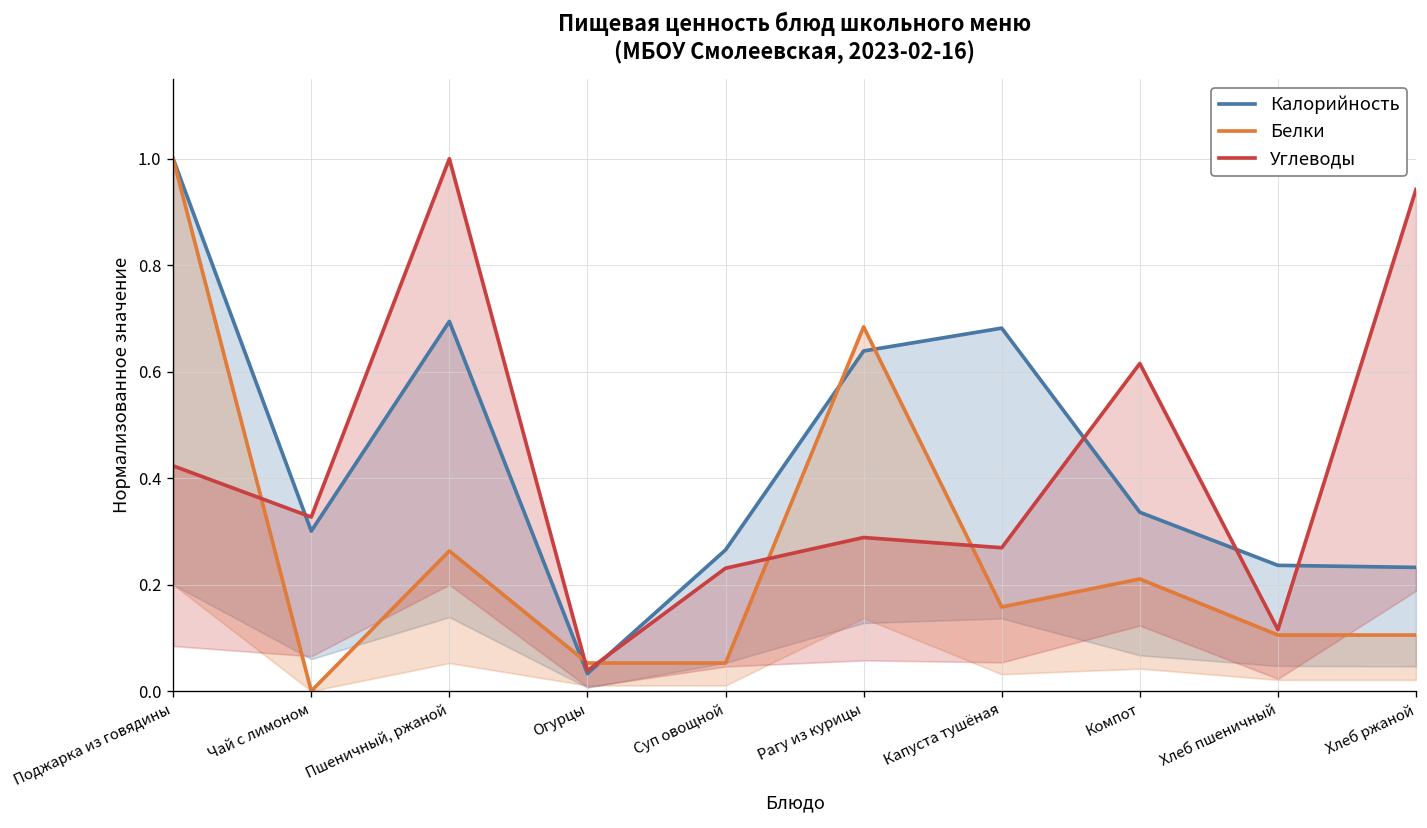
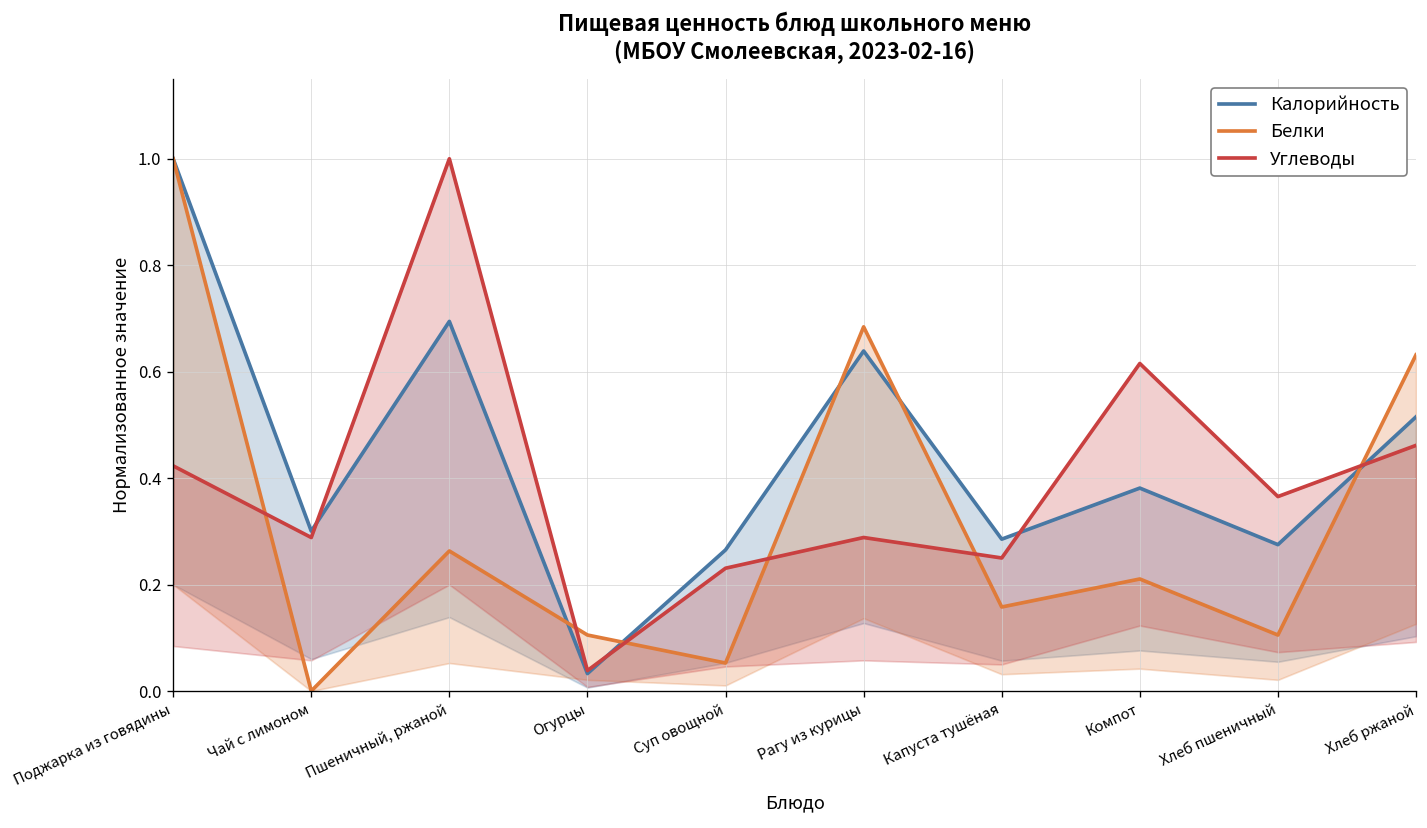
Углеводы, Чай с лимоном: 0.33 -> 0.29
Белки, Огурцы: 0.05 -> 0.11
Калорийность, Капуста тушёная: 0.68 -> 0.29
Углеводы, Капуста тушёная: 0.27 -> 0.25
Калорийность, Компот: 0.34 -> 0.38
Калорийность, Хлеб пшеничный: 0.24 -> 0.28
Углеводы, Хлеб пшеничный: 0.12 -> 0.37
Калорийность, Хлеб ржаной: 0.23 -> 0.52
Белки, Хлеб ржаной: 0.11 -> 0.63
Углеводы, Хлеб ржаной: 0.94 -> 0.46
